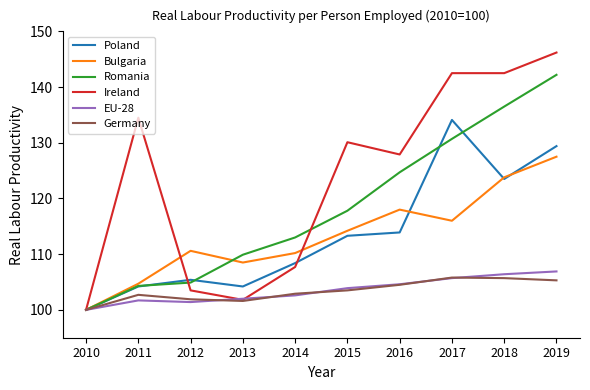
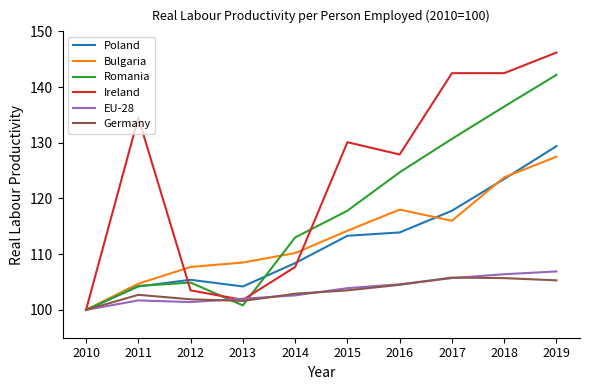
Bulgaria, 2012: 111 -> 108
Romania, 2013: 110 -> 101
Poland, 2017: 134 -> 118
